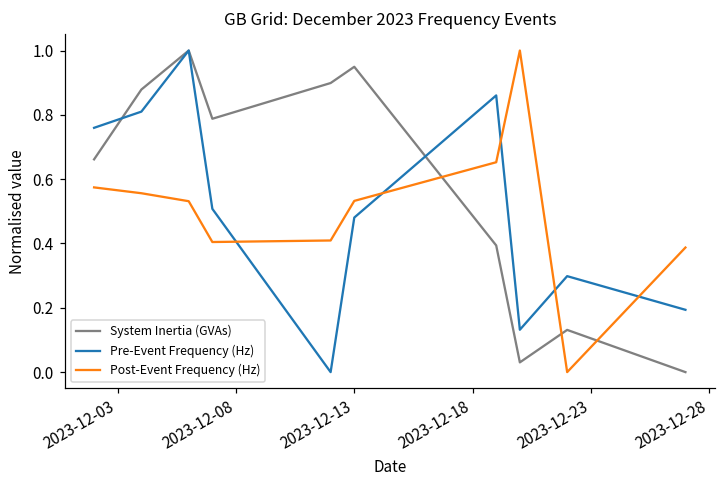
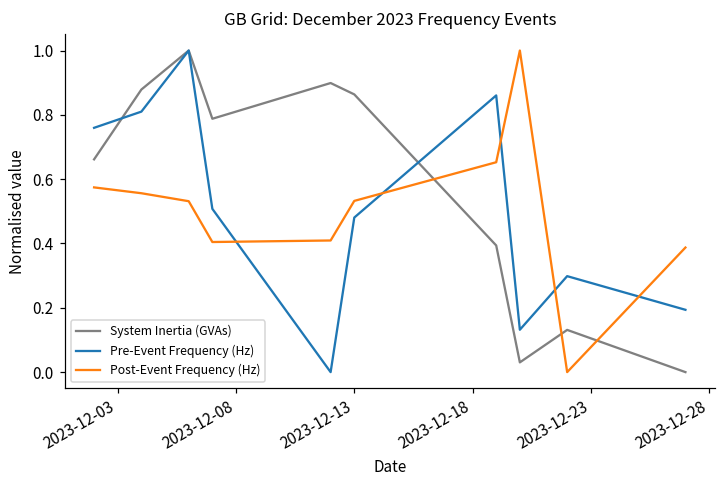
System Inertia (GVAs), 2023-12-13: 0.95 -> 0.86
